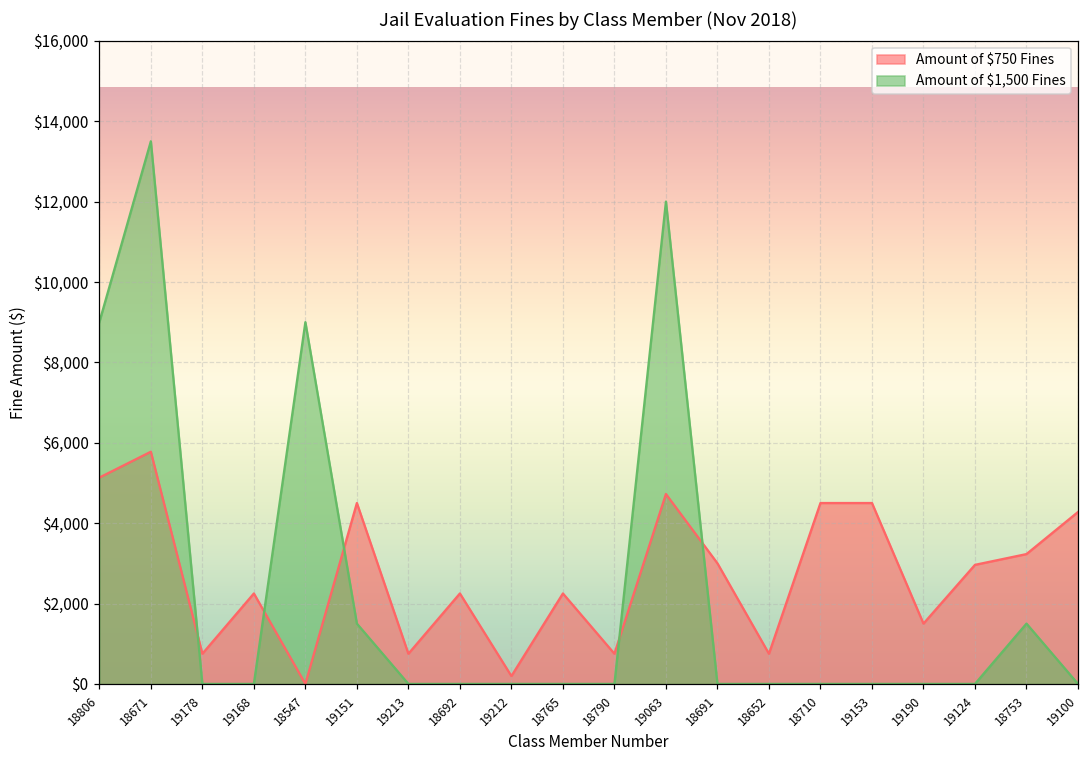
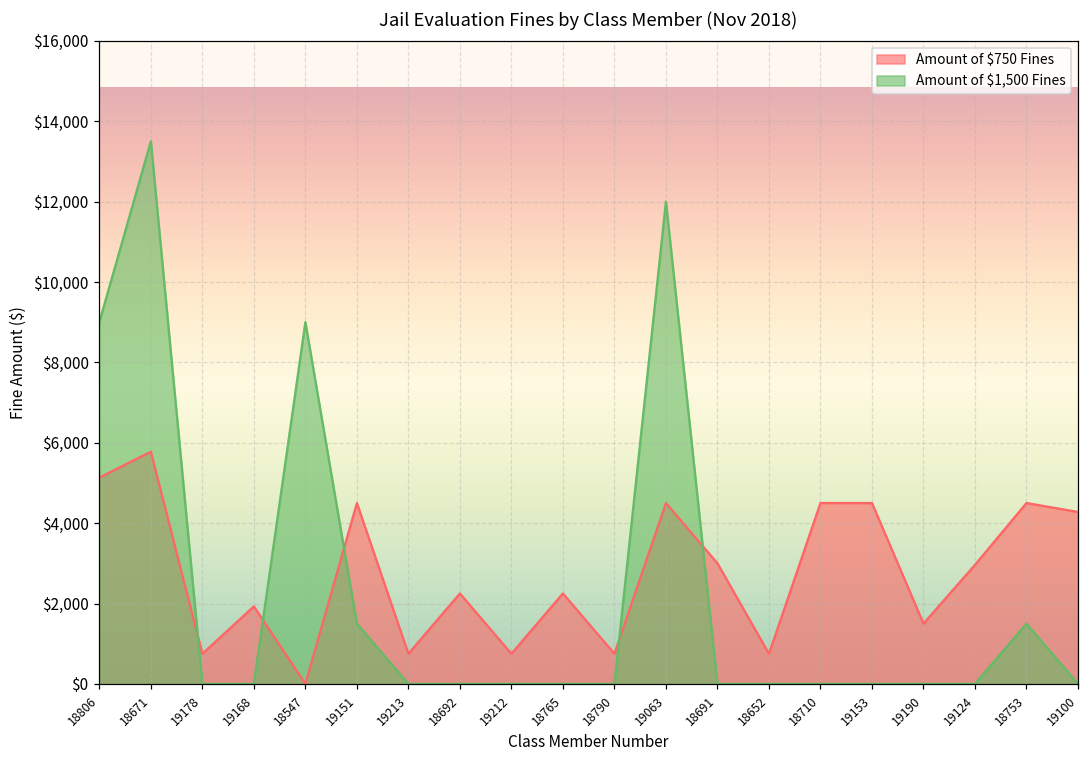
Amount of $750 Fines, 19168: $2,300 -> $1,900
Amount of $750 Fines, 19212: $200 -> $800
Amount of $750 Fines, 19063: $4,700 -> $4,500
Amount of $750 Fines, 18753: $3,200 -> $4,500
